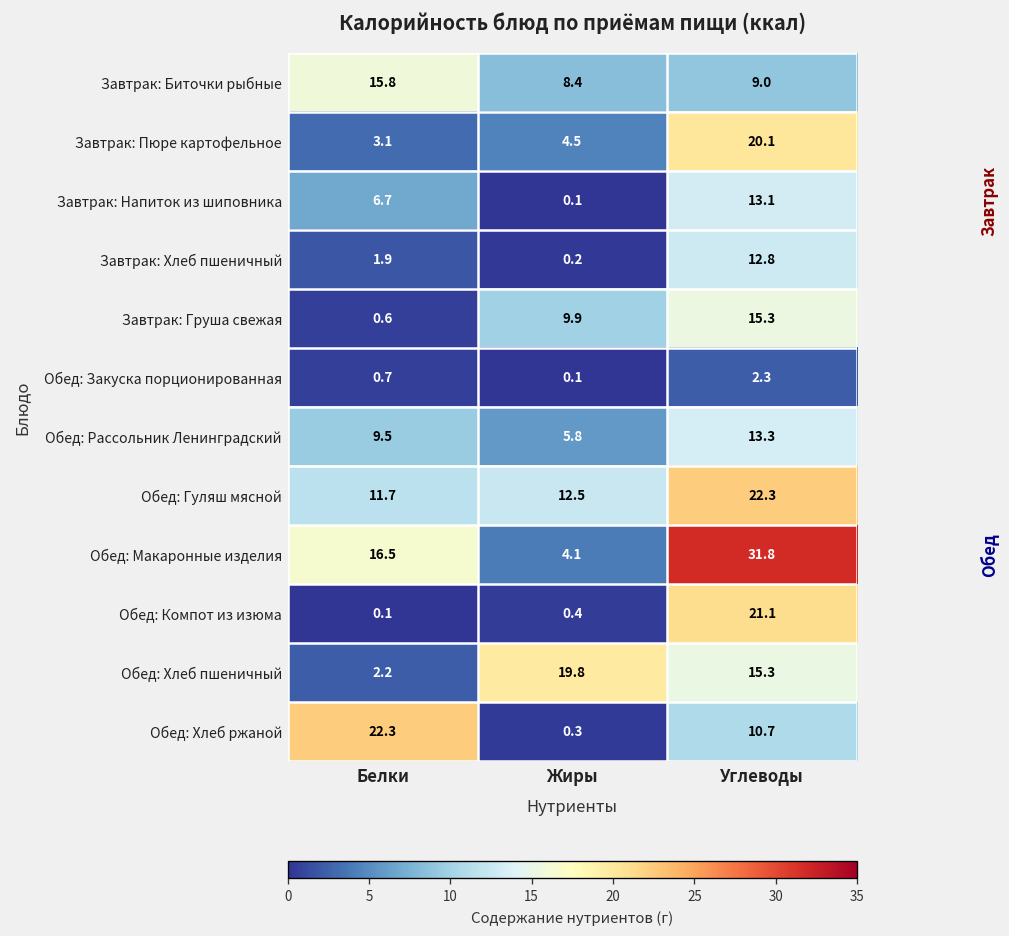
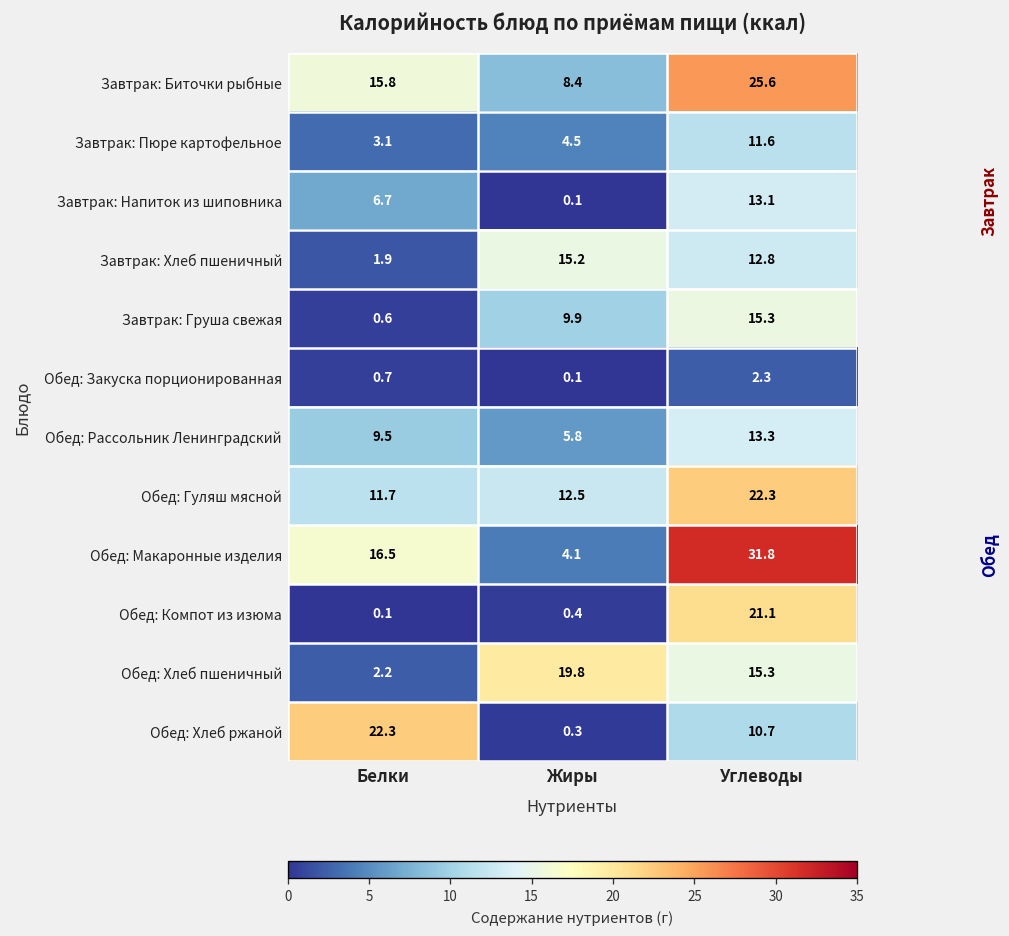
Завтрак: Биточки рыбные, Углеводы: 9.0 -> 25.6
Завтрак: Пюре картофельное, Углеводы: 20.1 -> 11.6
Завтрак: Хлеб пшеничный, Жиры: 0.2 -> 15.2
